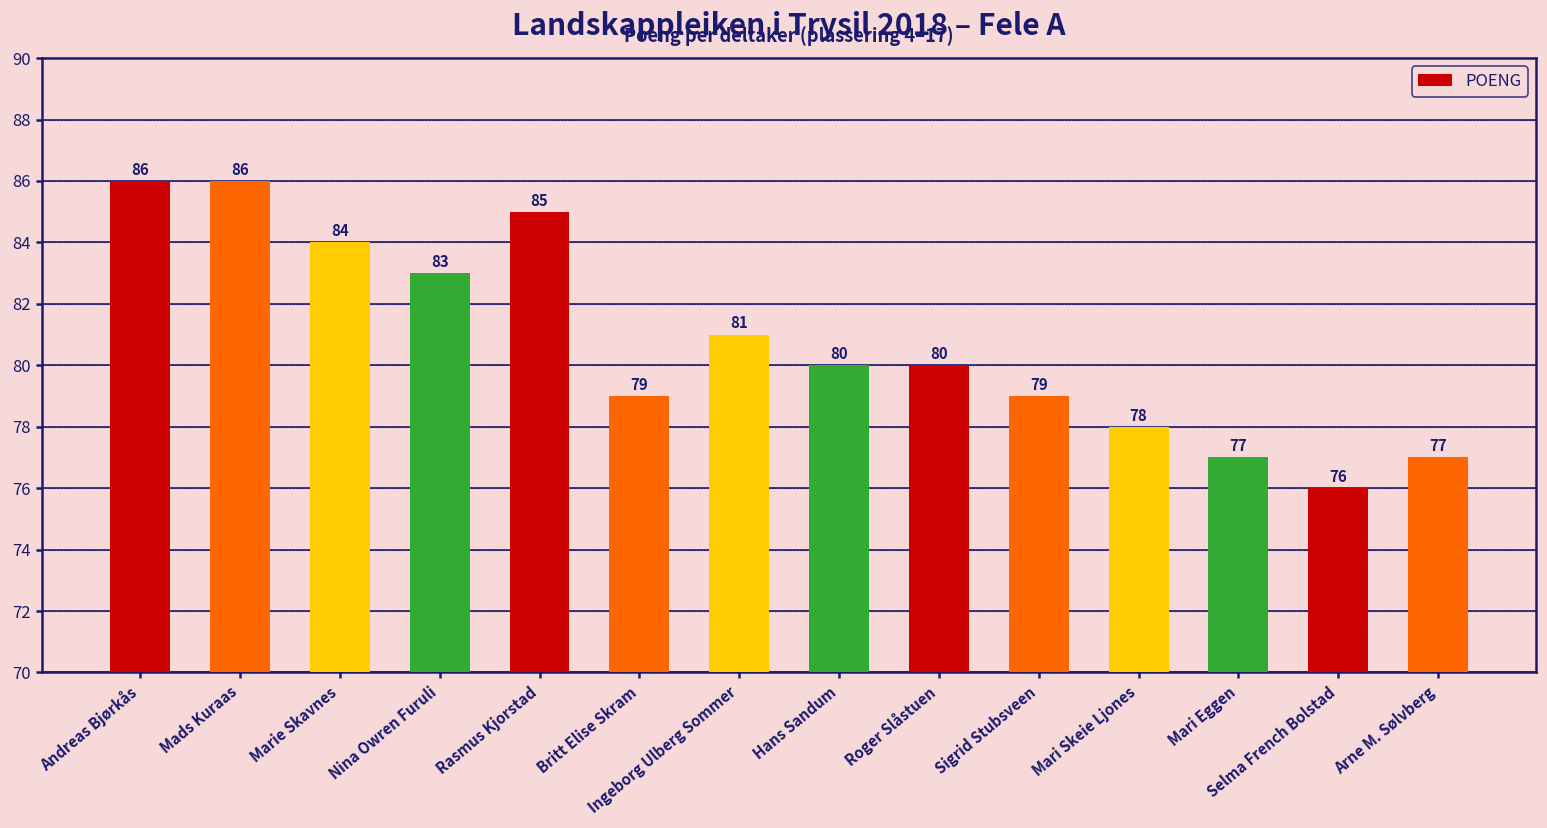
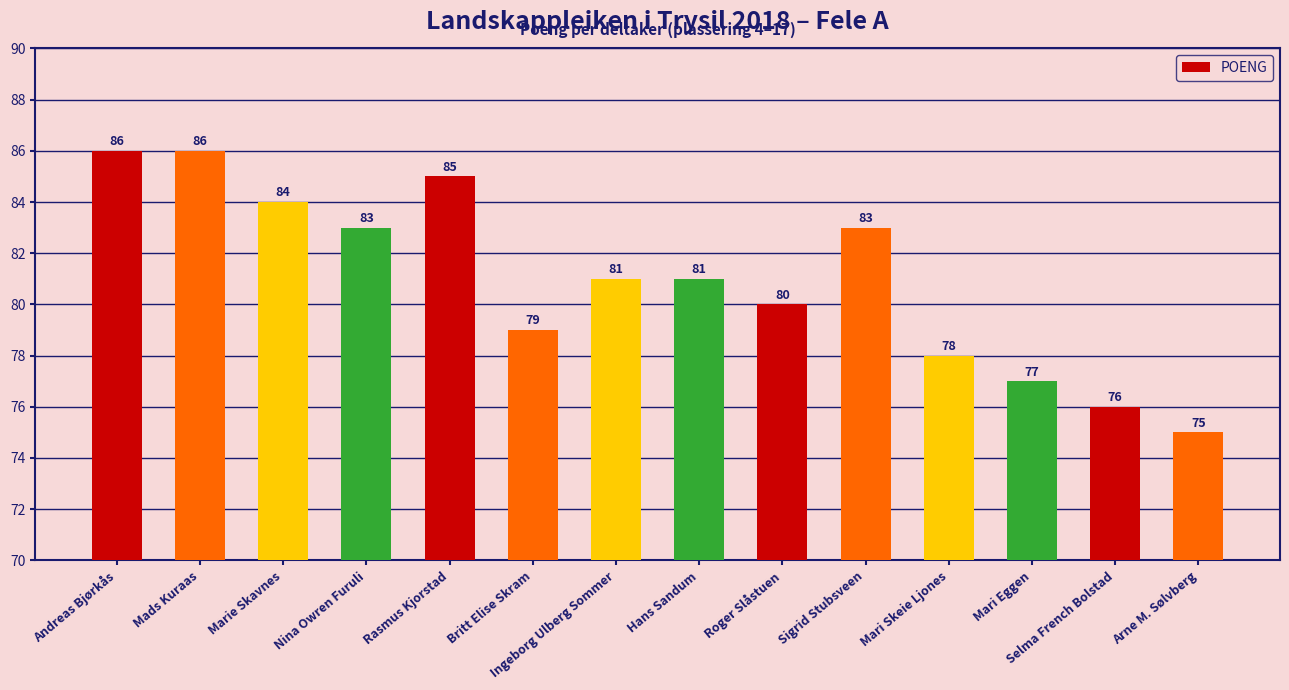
Hans Sandum: 80 -> 81
Sigrid Stubsveen: 79 -> 83
Arne M. Sølvberg: 77 -> 75
